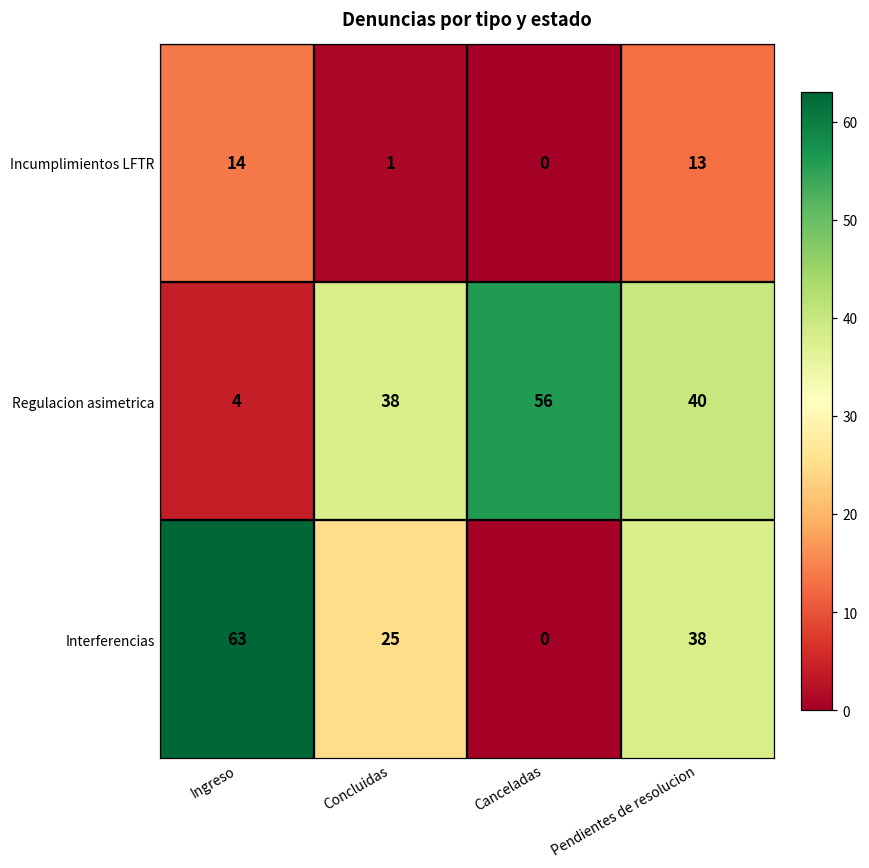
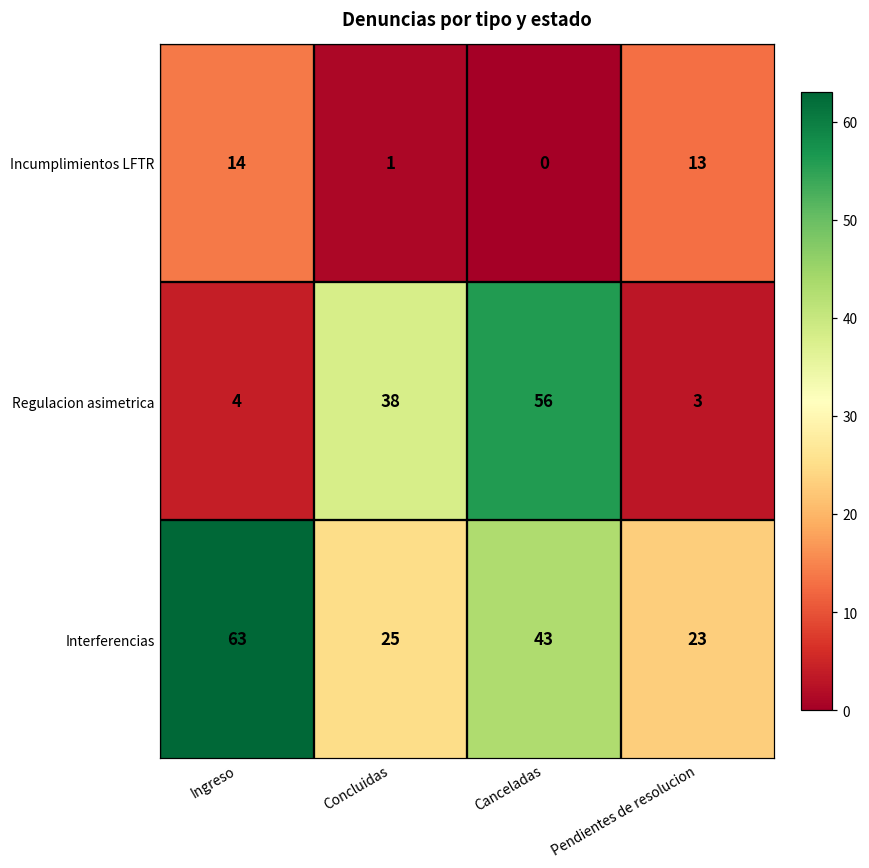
Regulacion asimetrica, Pendientes de resolucion: 40 -> 3
Interferencias, Canceladas: 0 -> 43
Interferencias, Pendientes de resolucion: 38 -> 23
